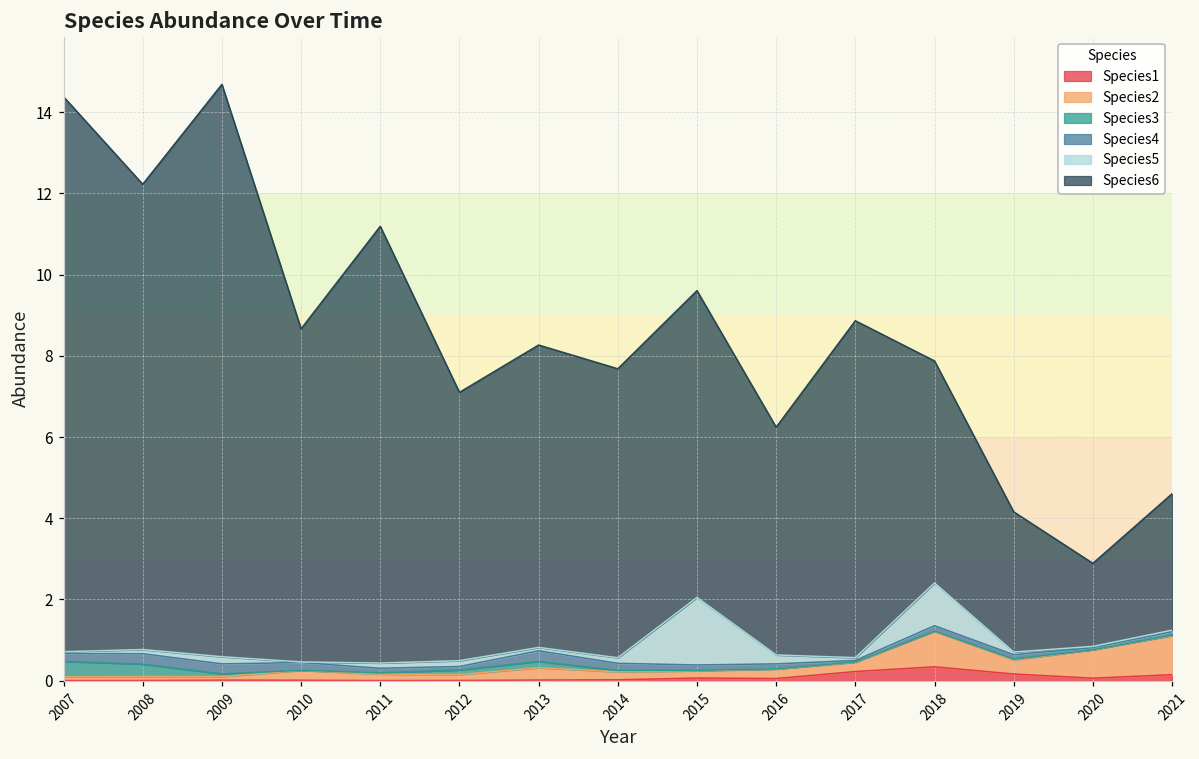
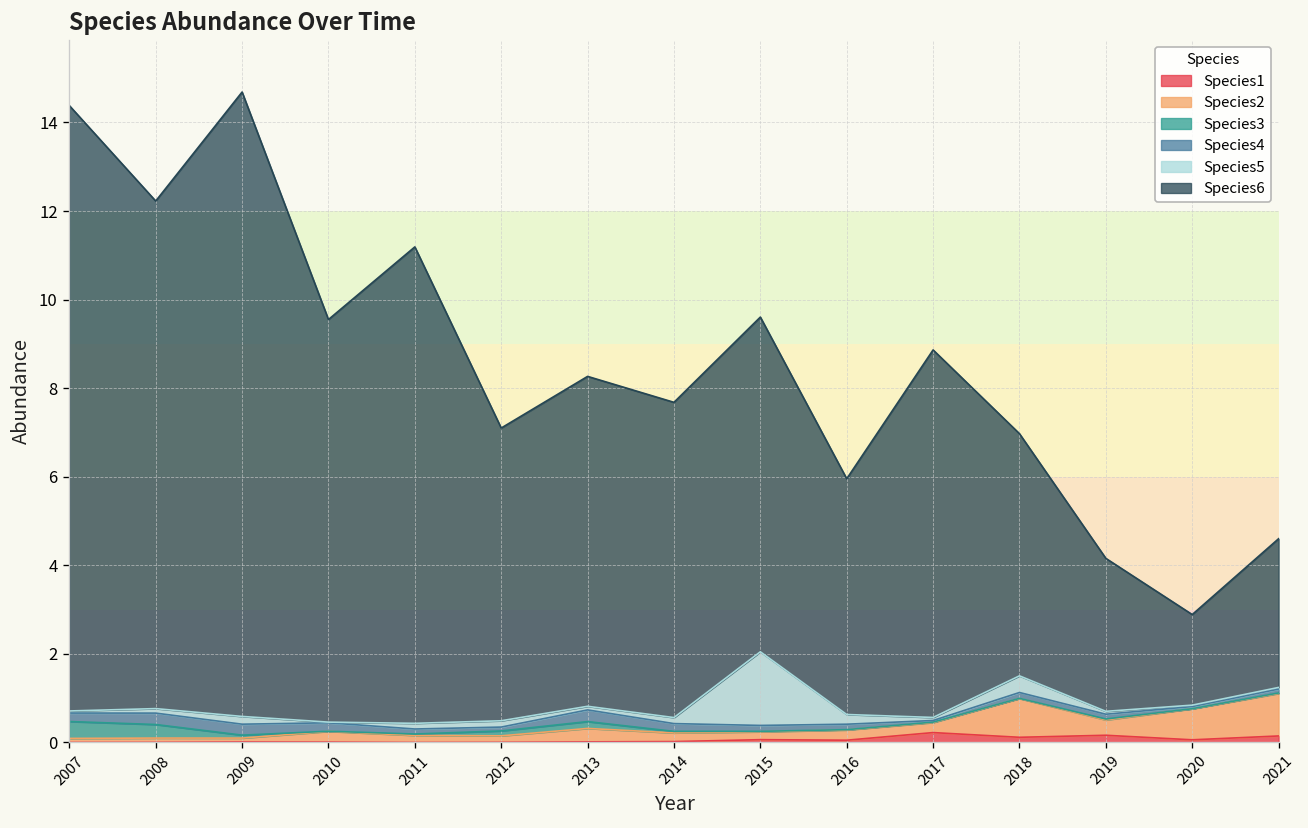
Species6, 2010: 8.2 -> 9.1
Species6, 2016: 5.6 -> 5.3
Species1, 2018: 0.3 -> 0.1
Species5, 2018: 1.1 -> 0.4
